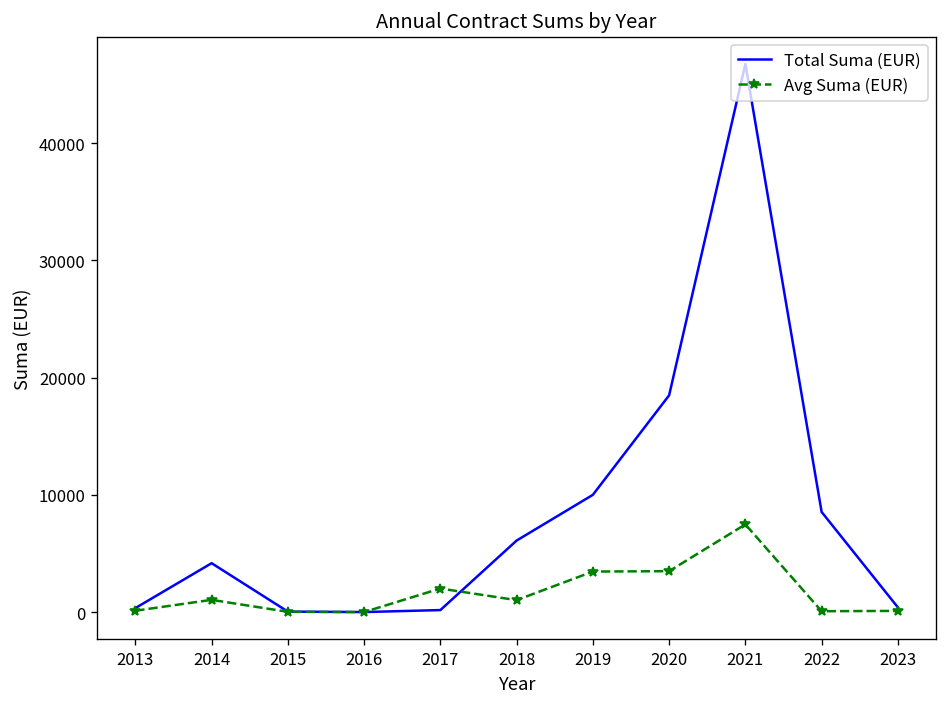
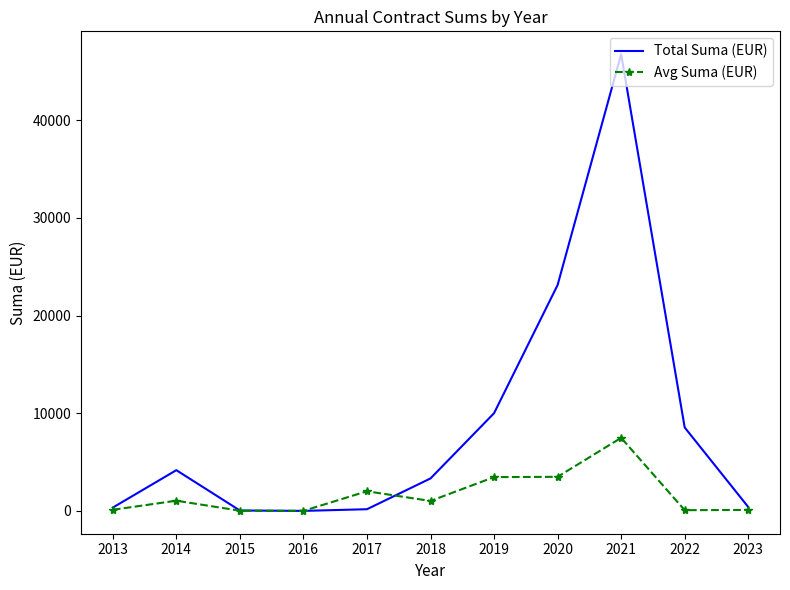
Total Suma (EUR), 2018: 6000 -> 3000
Total Suma (EUR), 2020: 18000 -> 23000
